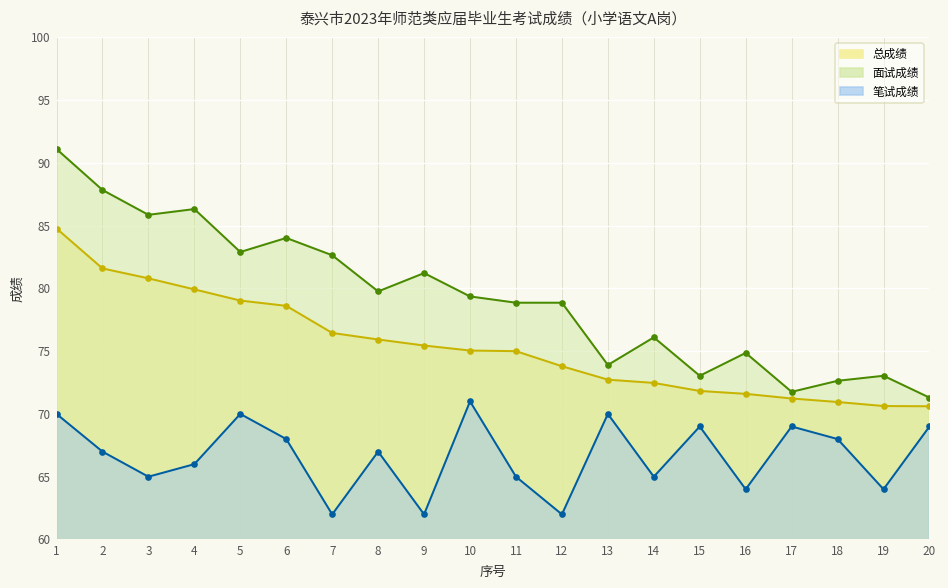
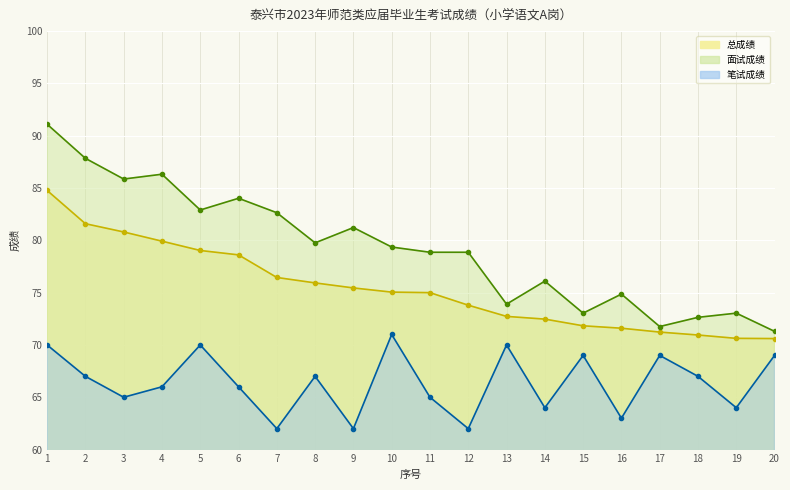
笔试成绩, 6: 68 -> 66
笔试成绩, 14: 65 -> 64
笔试成绩, 16: 64 -> 63
笔试成绩, 18: 68 -> 67
